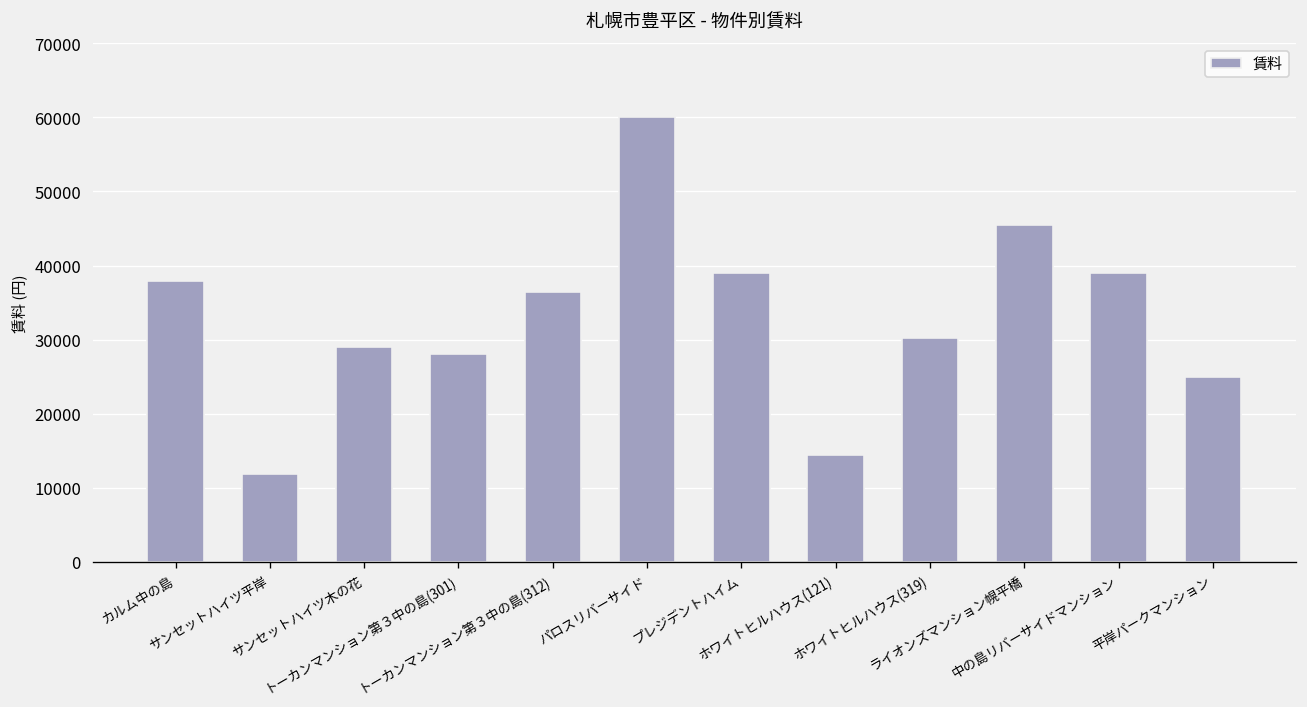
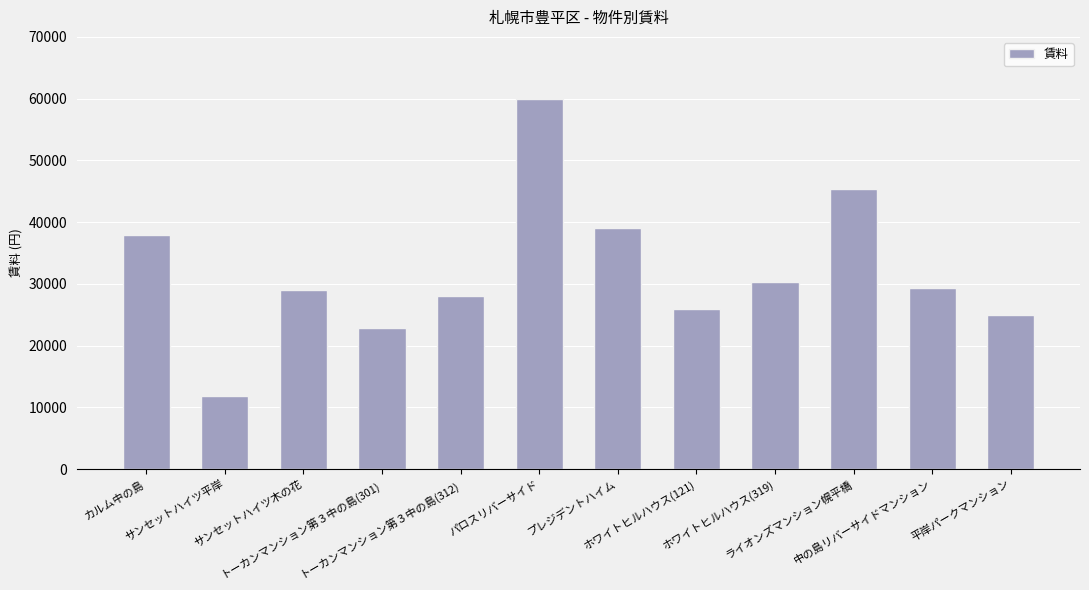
トーカンマンション第３中の島(301): 28000 -> 23000
トーカンマンション第３中の島(312): 36000 -> 28000
ホワイトヒルハウス(121): 14000 -> 26000
中の島リバーサイドマンション: 39000 -> 29000
